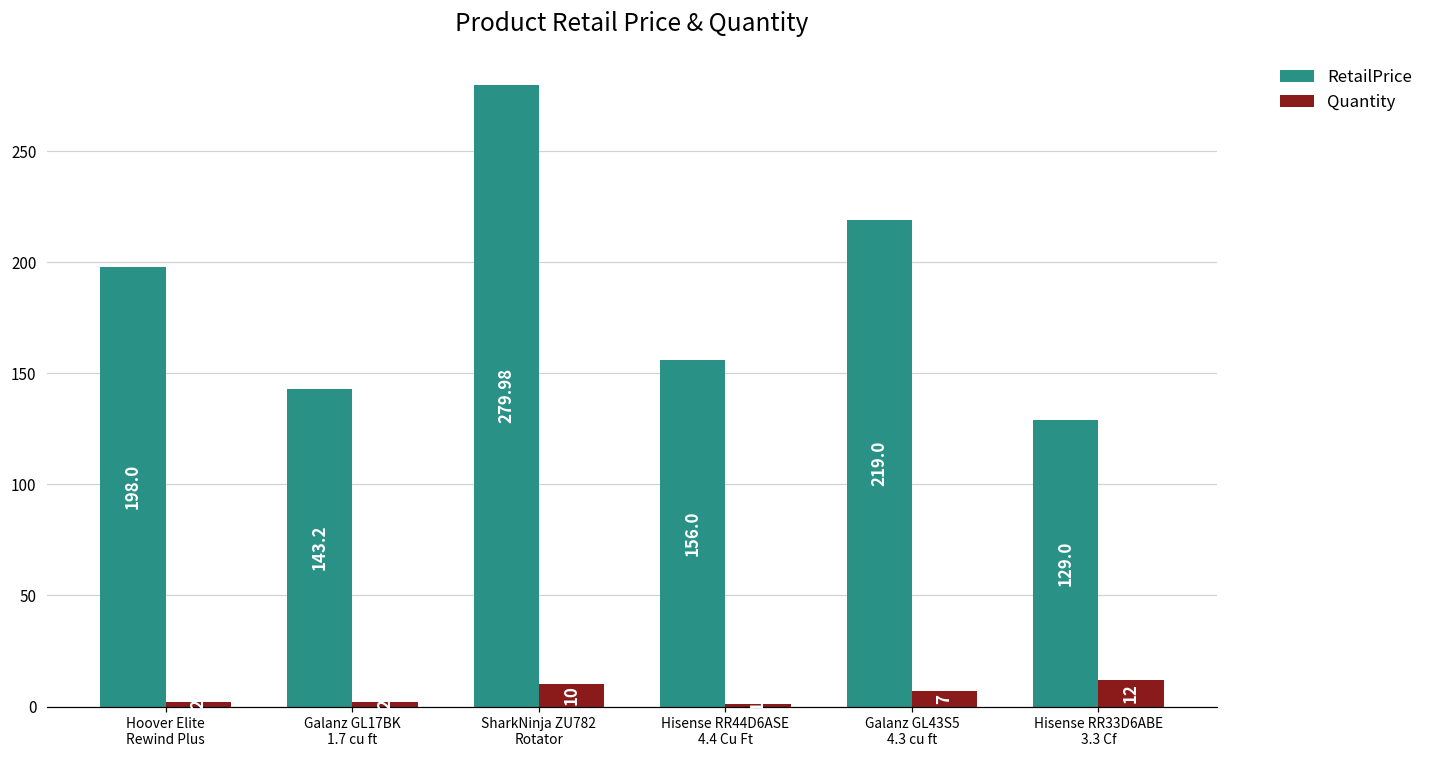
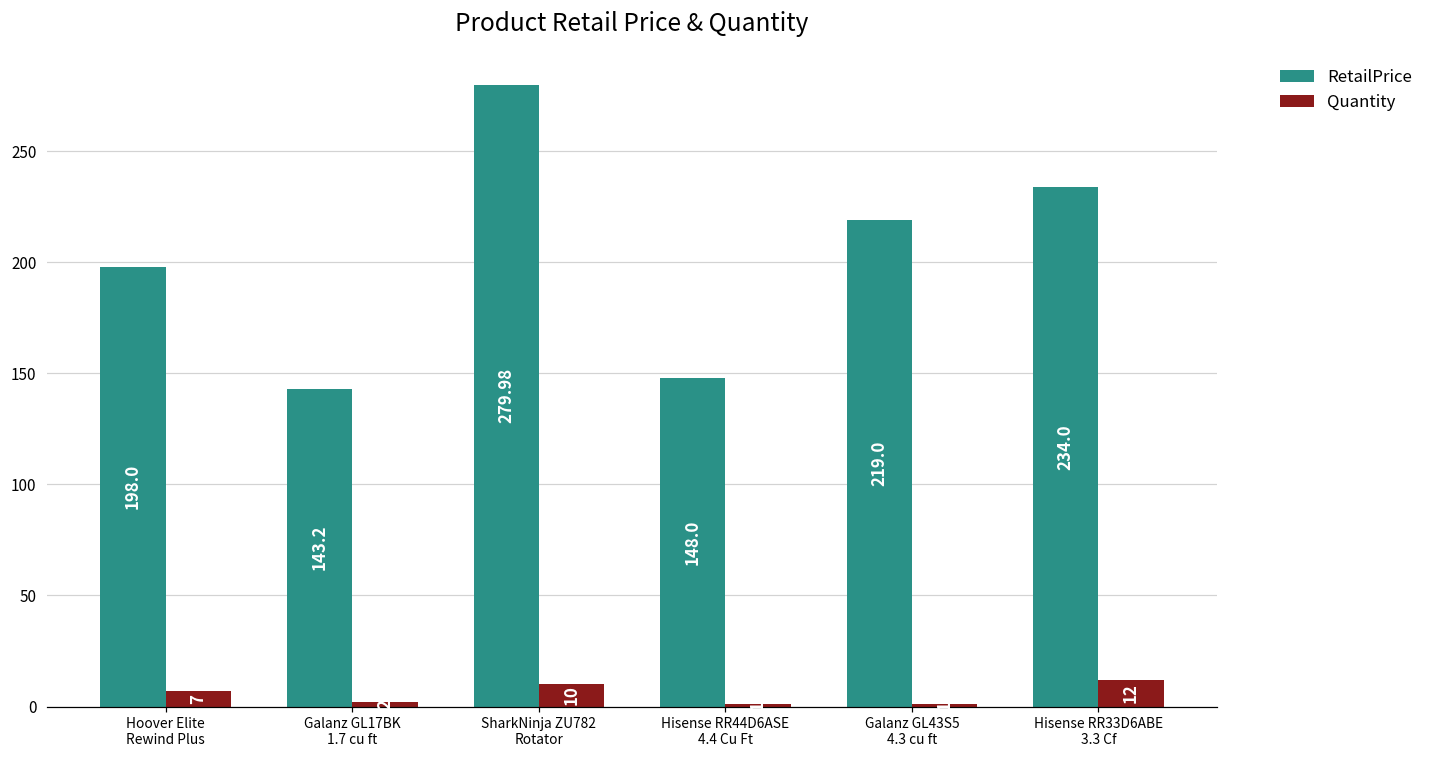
Quantity, Hoover Elite Rewind Plus: 2 -> 7
RetailPrice, Hisense RR44D6ASE 4.4 Cu Ft: 156.0 -> 148.0
Quantity, Galanz GL43S5 4.3 cu ft: 7 -> 1
RetailPrice, Hisense RR33D6ABE 3.3 Cf: 129.0 -> 234.0
